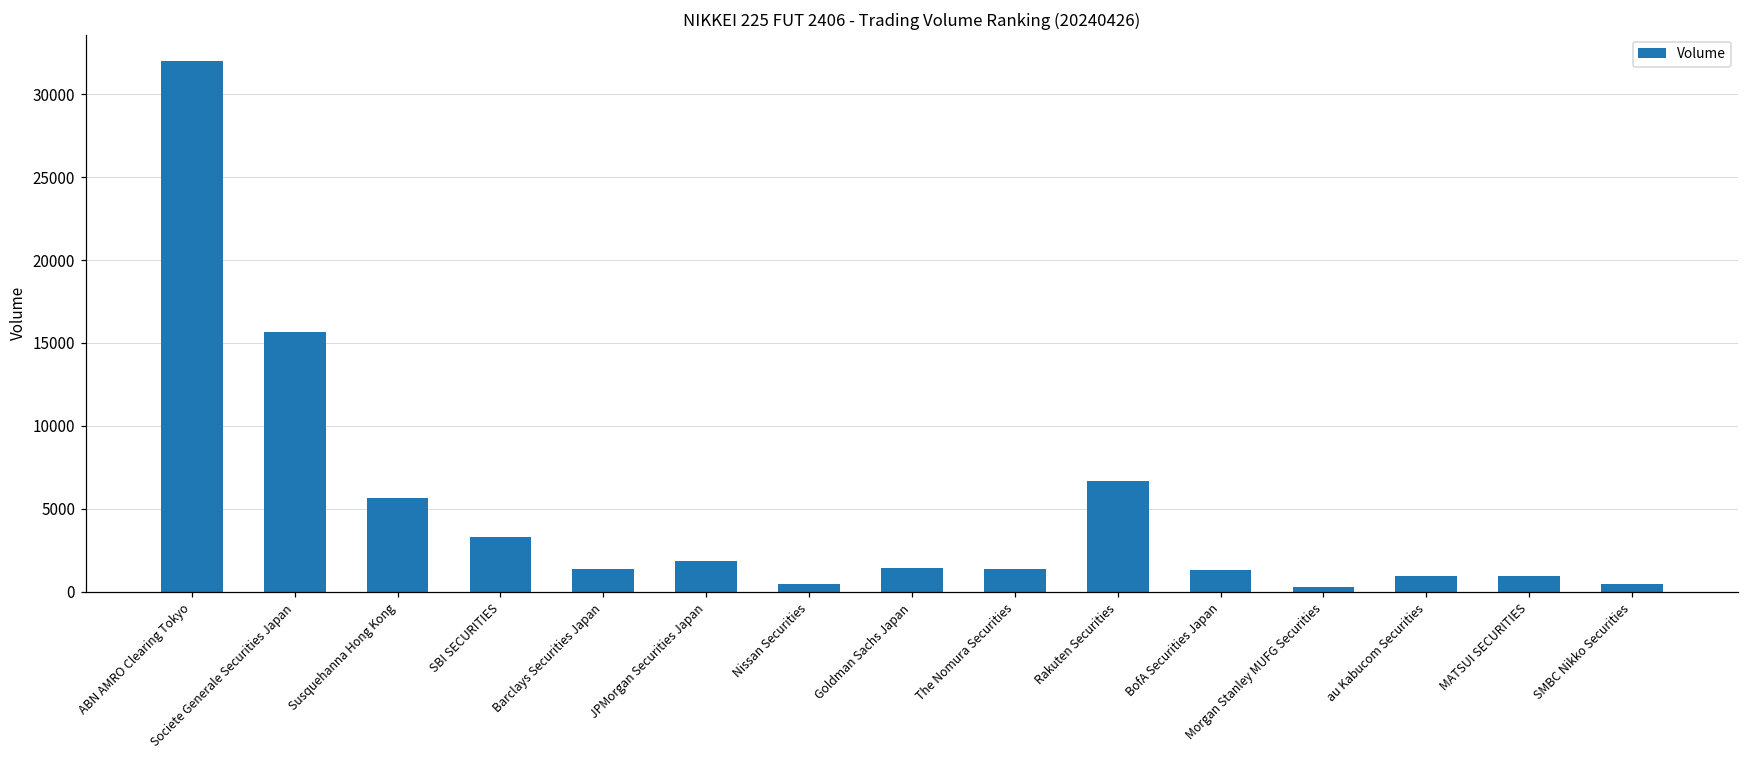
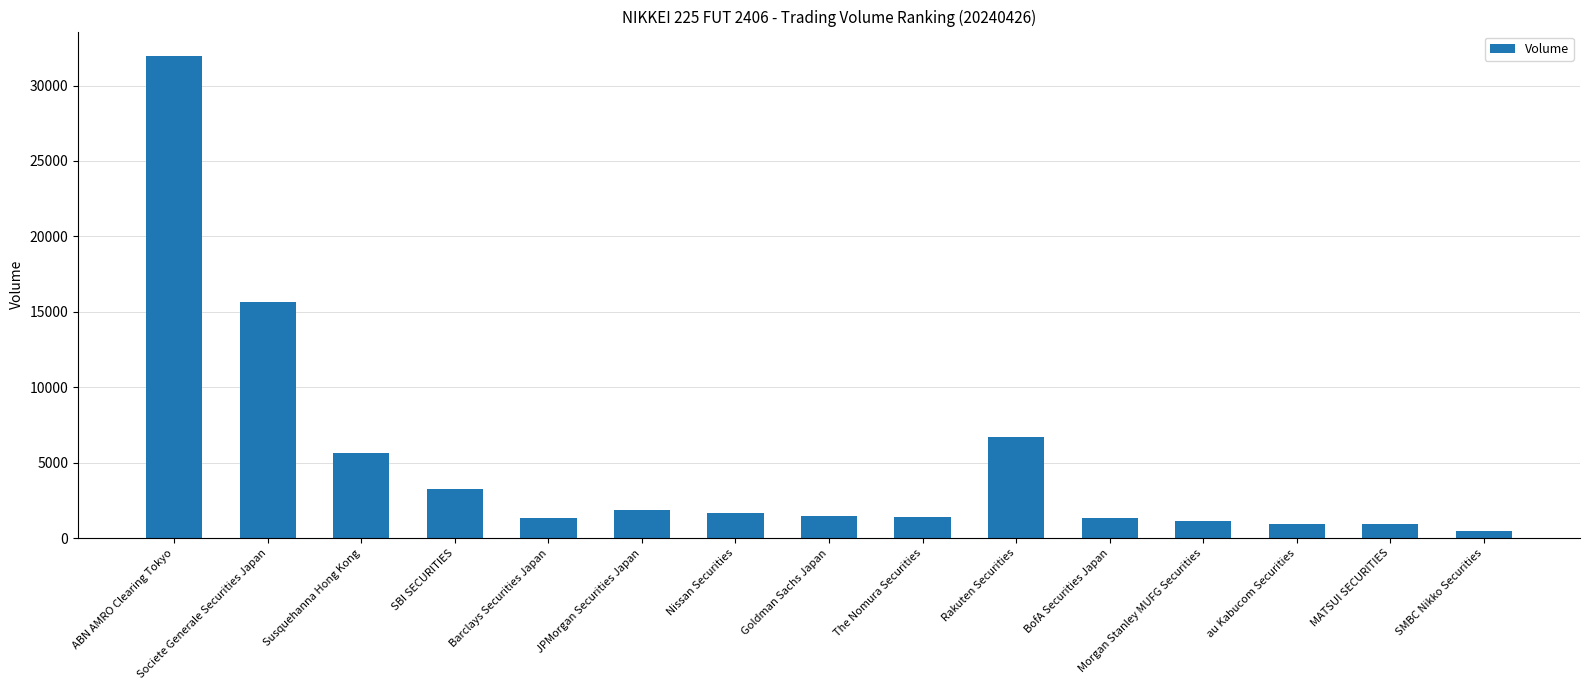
Nissan Securities: 500 -> 1700
Morgan Stanley MUFG Securities: 300 -> 1100
